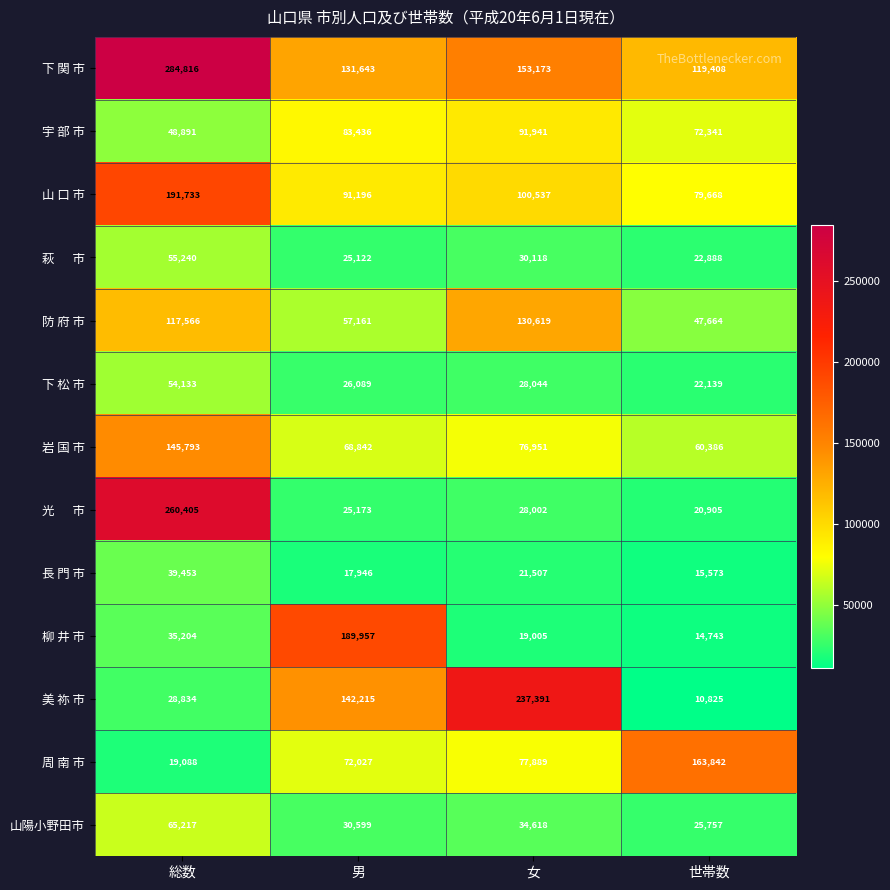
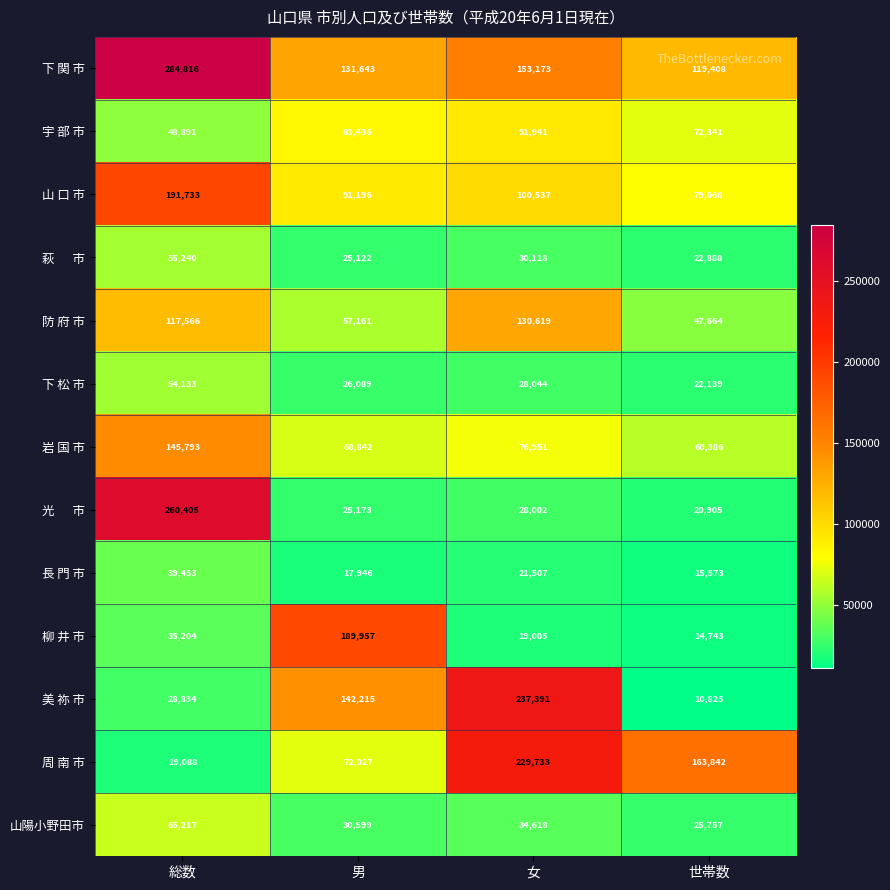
周 南 市, 女: 77,889 -> 229,733
